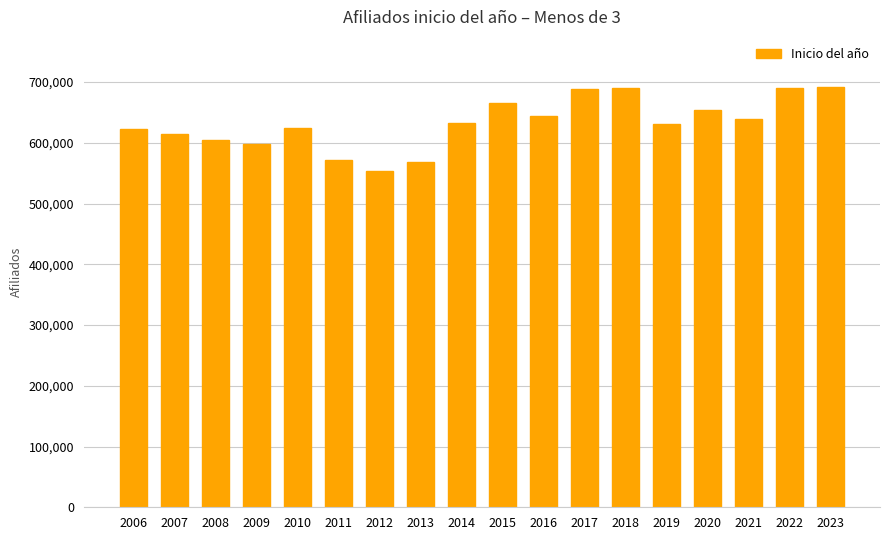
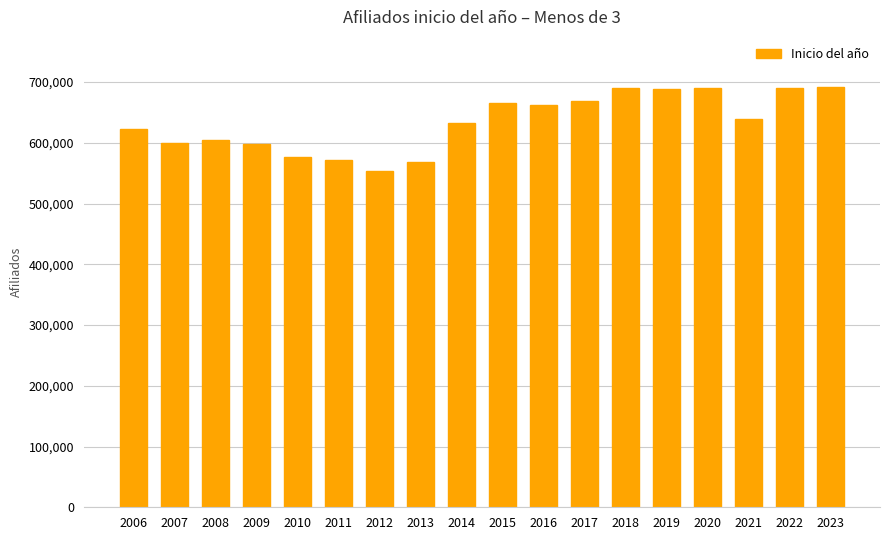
2007: 610,000 -> 600,000
2010: 620,000 -> 580,000
2016: 640,000 -> 660,000
2017: 690,000 -> 670,000
2019: 630,000 -> 690,000
2020: 650,000 -> 690,000
